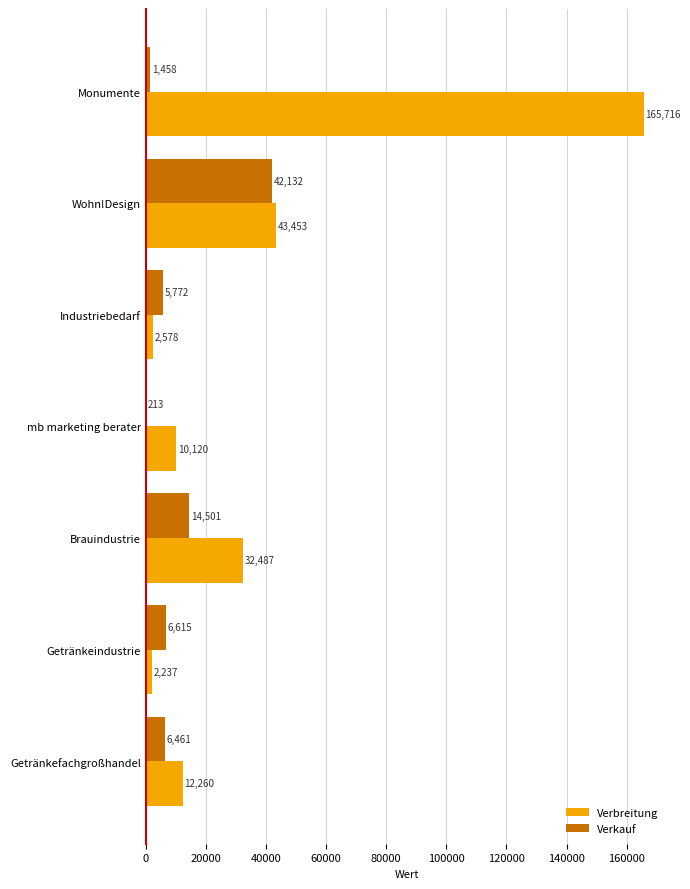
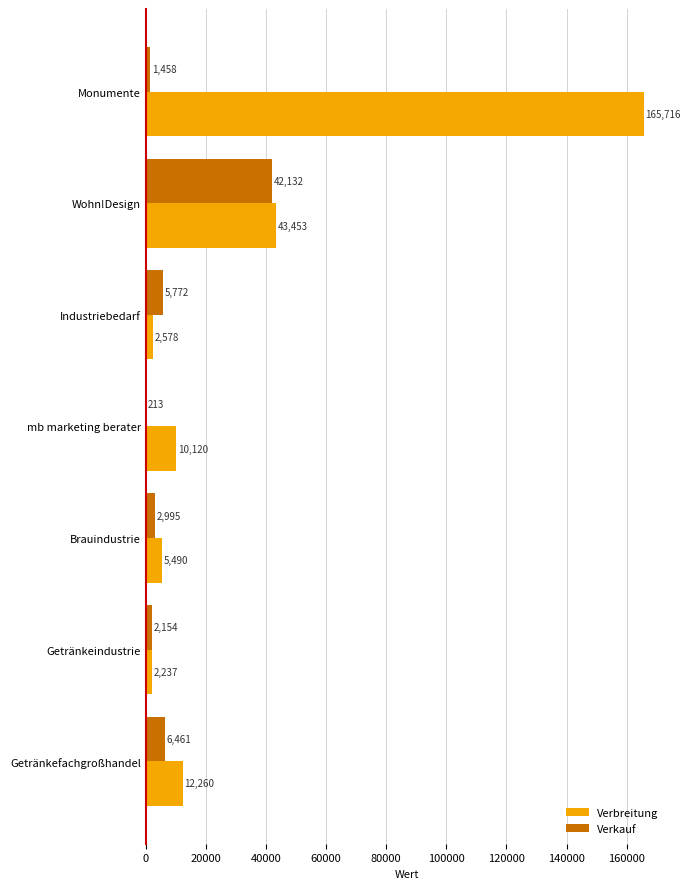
Verkauf, Brauindustrie: 14,501 -> 2,995
Verbreitung, Brauindustrie: 32,487 -> 5,490
Verkauf, Getränkeindustrie: 6,615 -> 2,154
